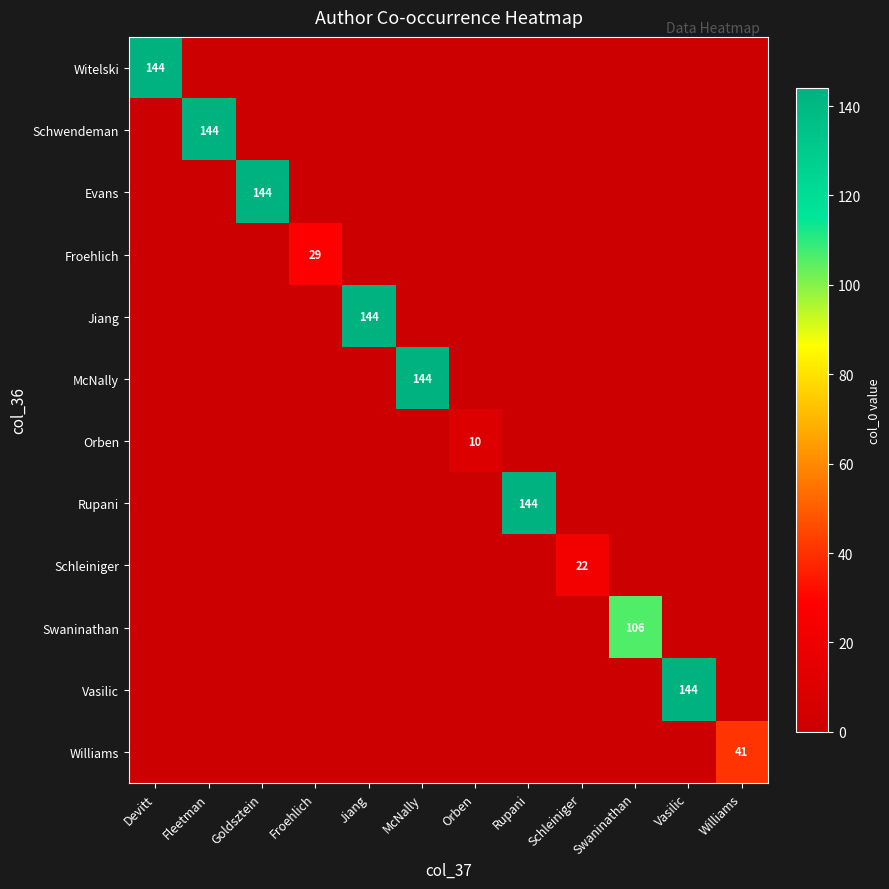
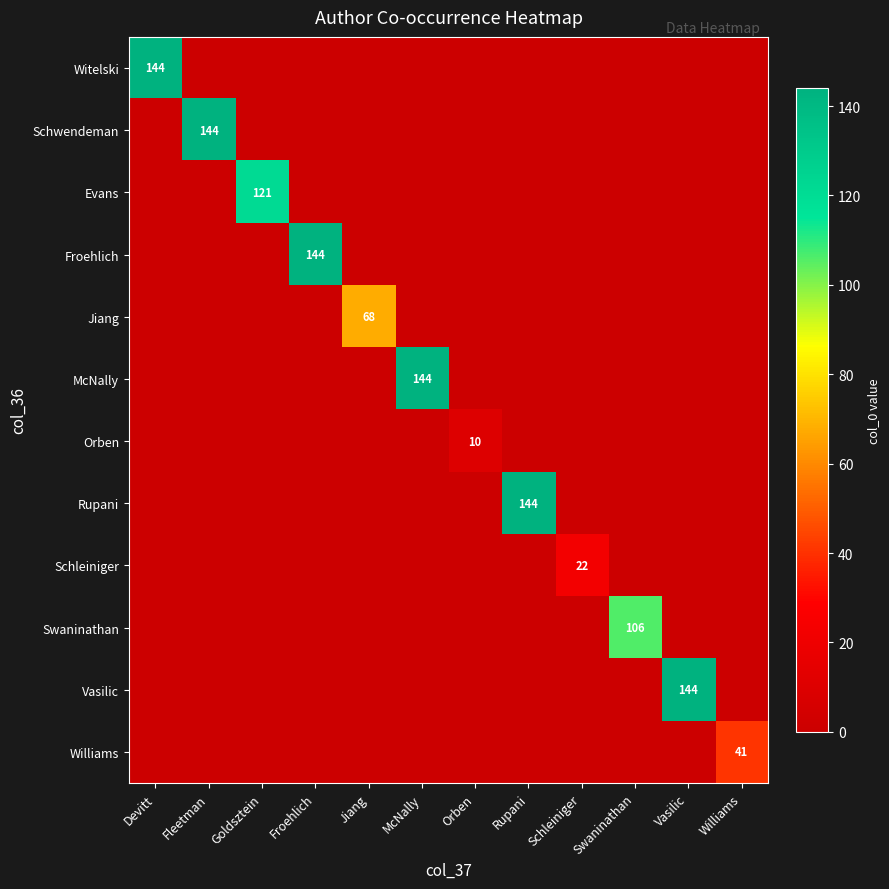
Evans, Goldsztein: 144 -> 121
Froehlich, Froehlich: 29 -> 144
Jiang, Jiang: 144 -> 68
